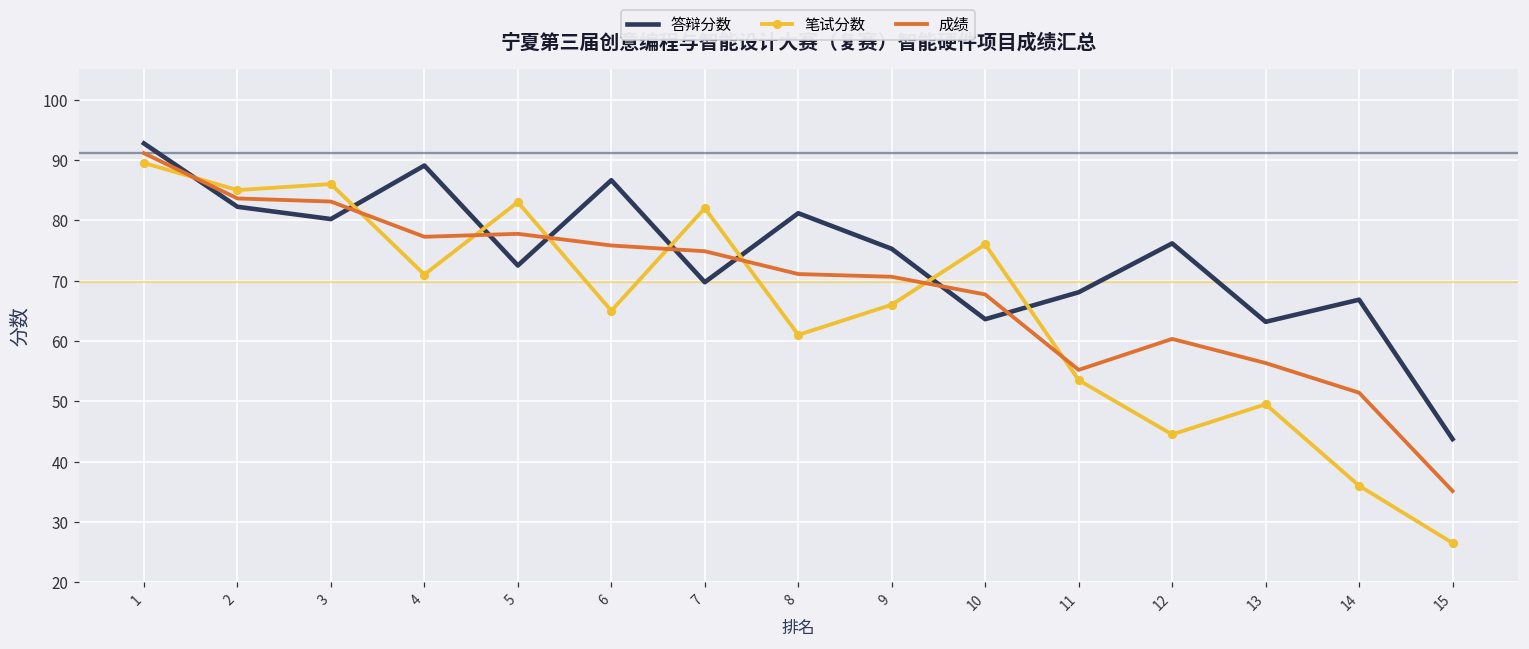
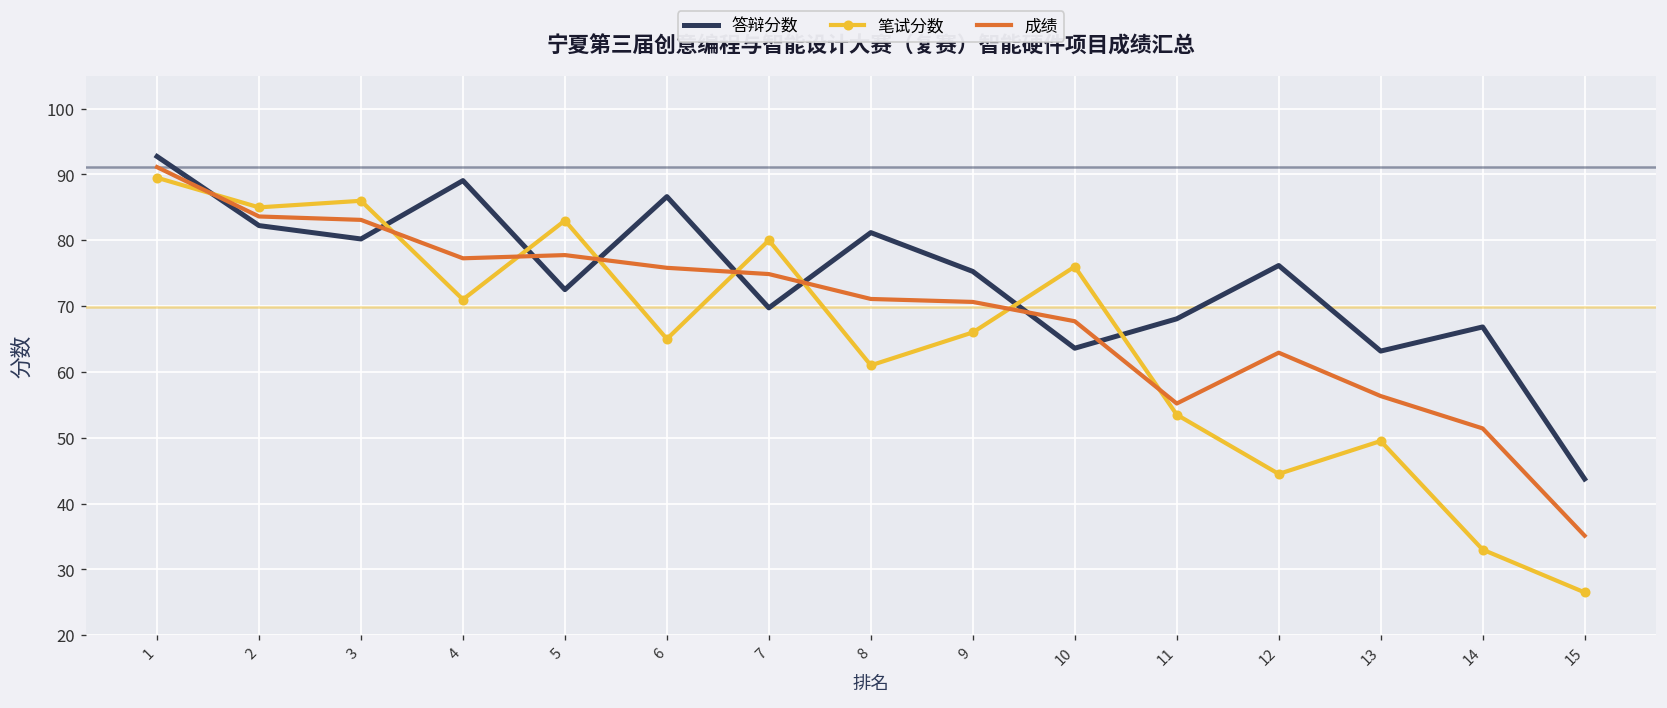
笔试分数, 7: 82 -> 80
成绩, 12: 60 -> 63
笔试分数, 14: 36 -> 33
